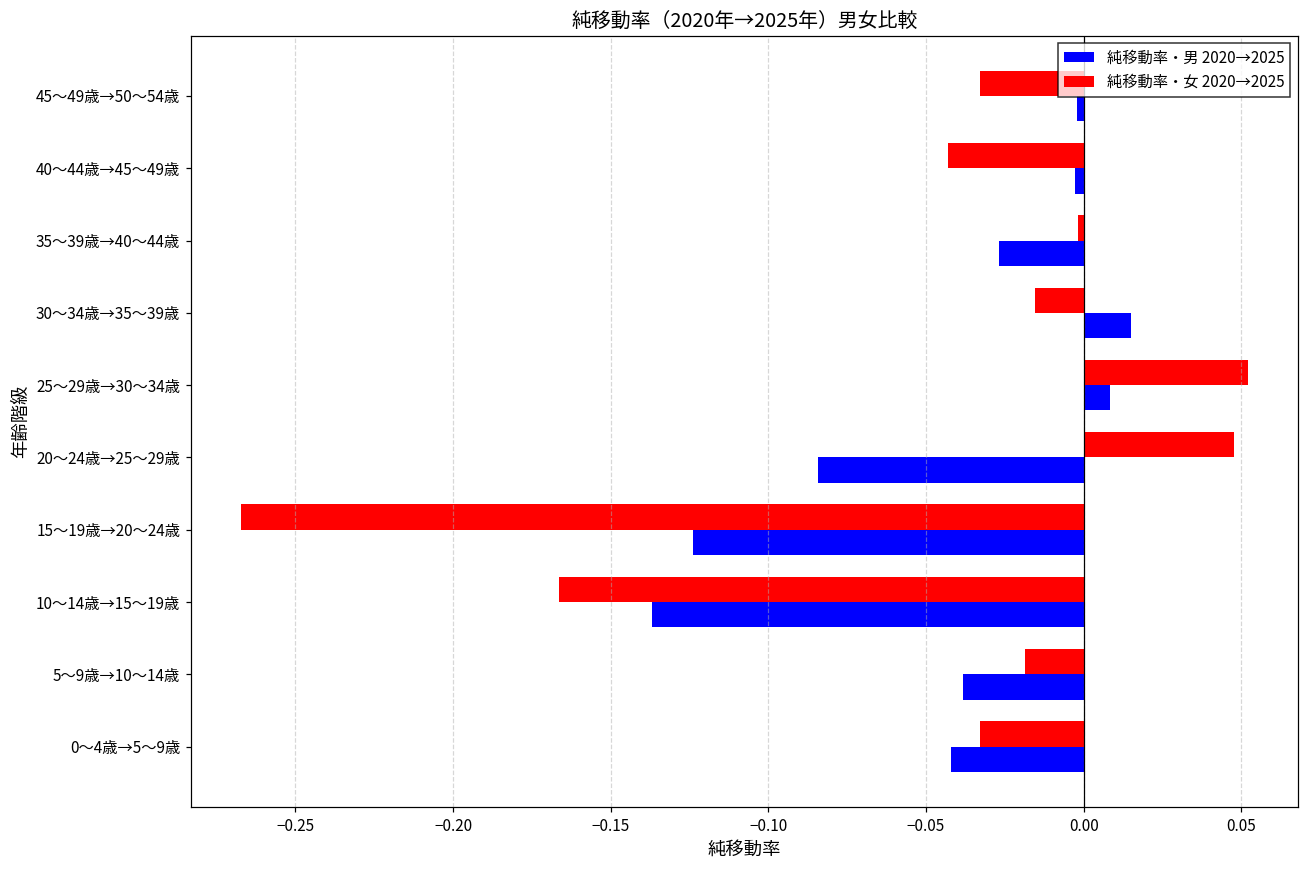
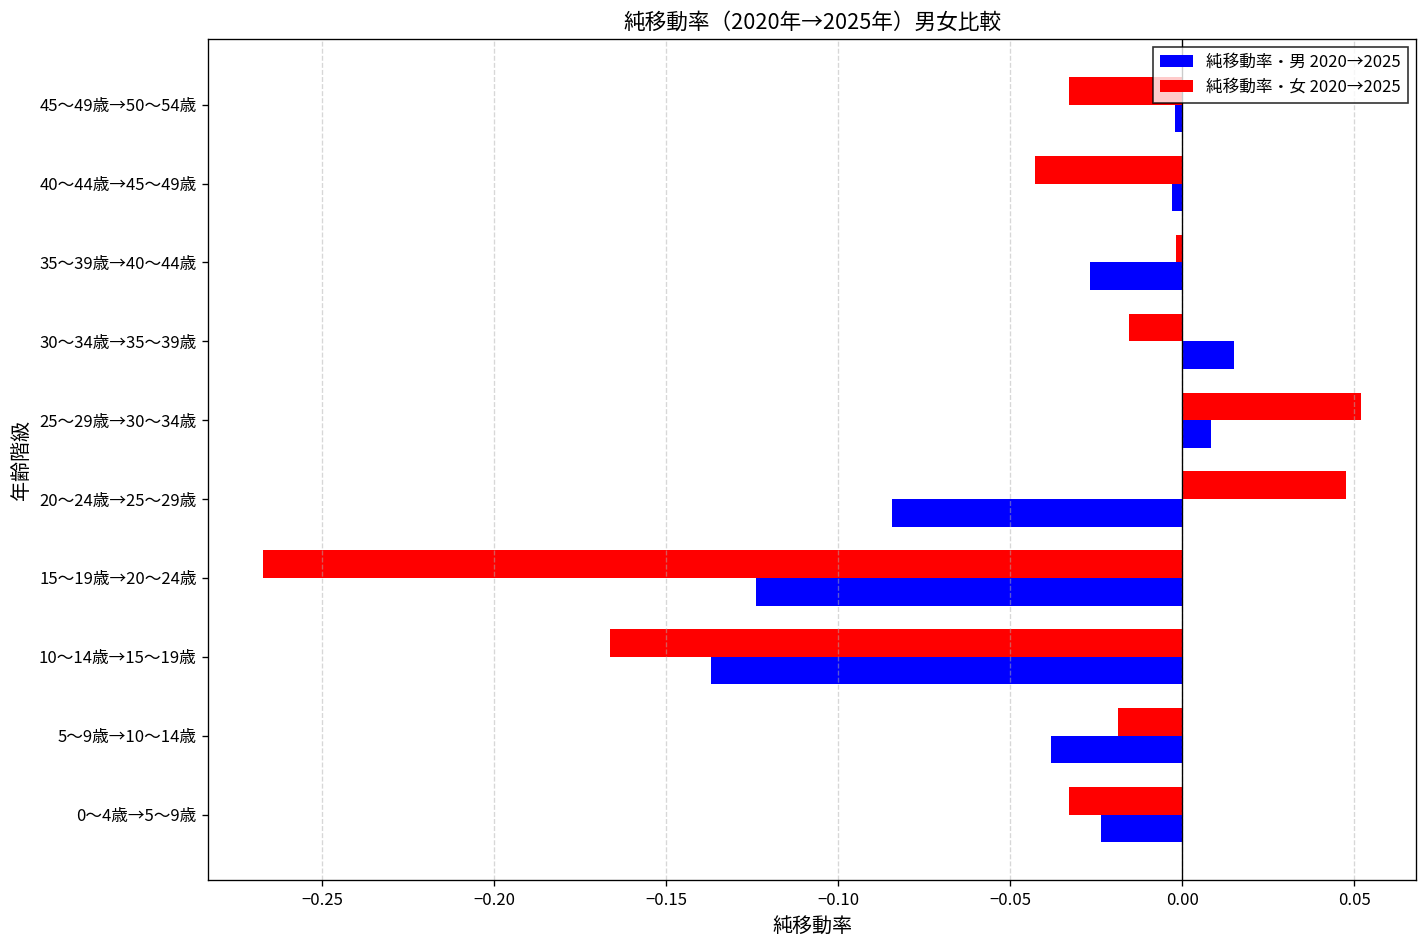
純移動率・男 2020→2025, 0～4歳→5～9歳: -0.042 -> -0.024
